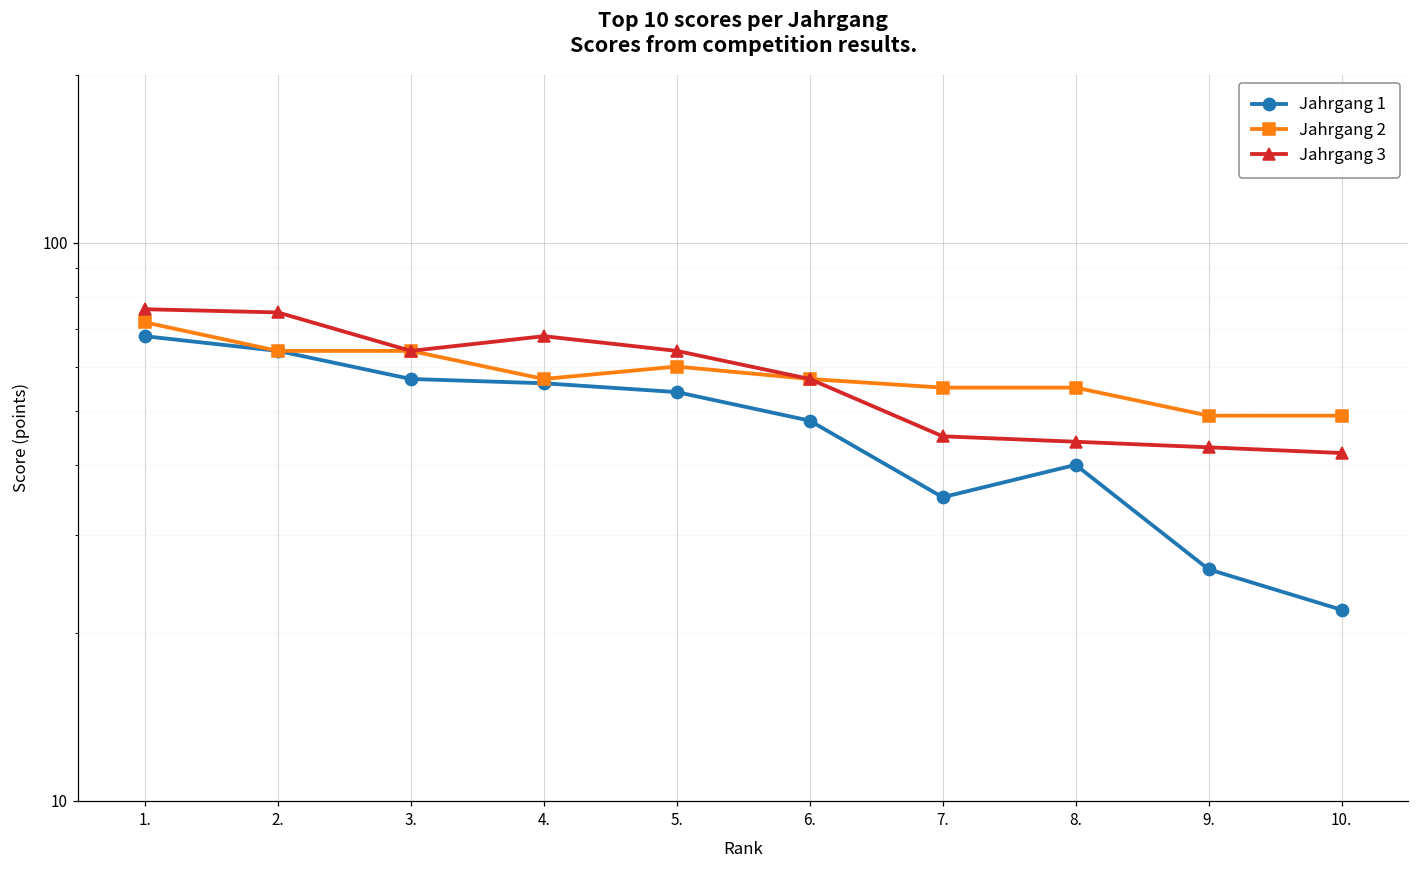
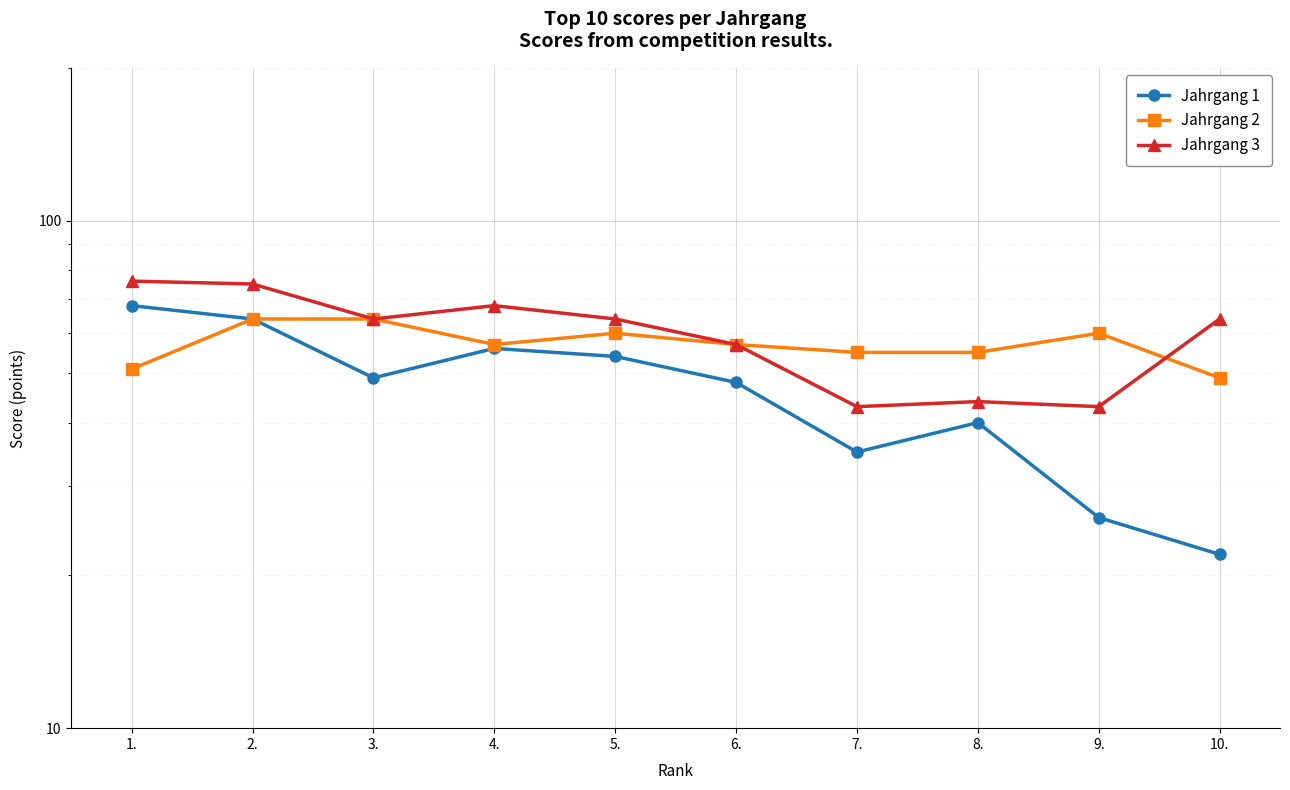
Jahrgang 2, 1.: 72 -> 51
Jahrgang 1, 3.: 57 -> 49
Jahrgang 3, 7.: 45 -> 43
Jahrgang 2, 9.: 49 -> 60
Jahrgang 3, 10.: 42 -> 64
